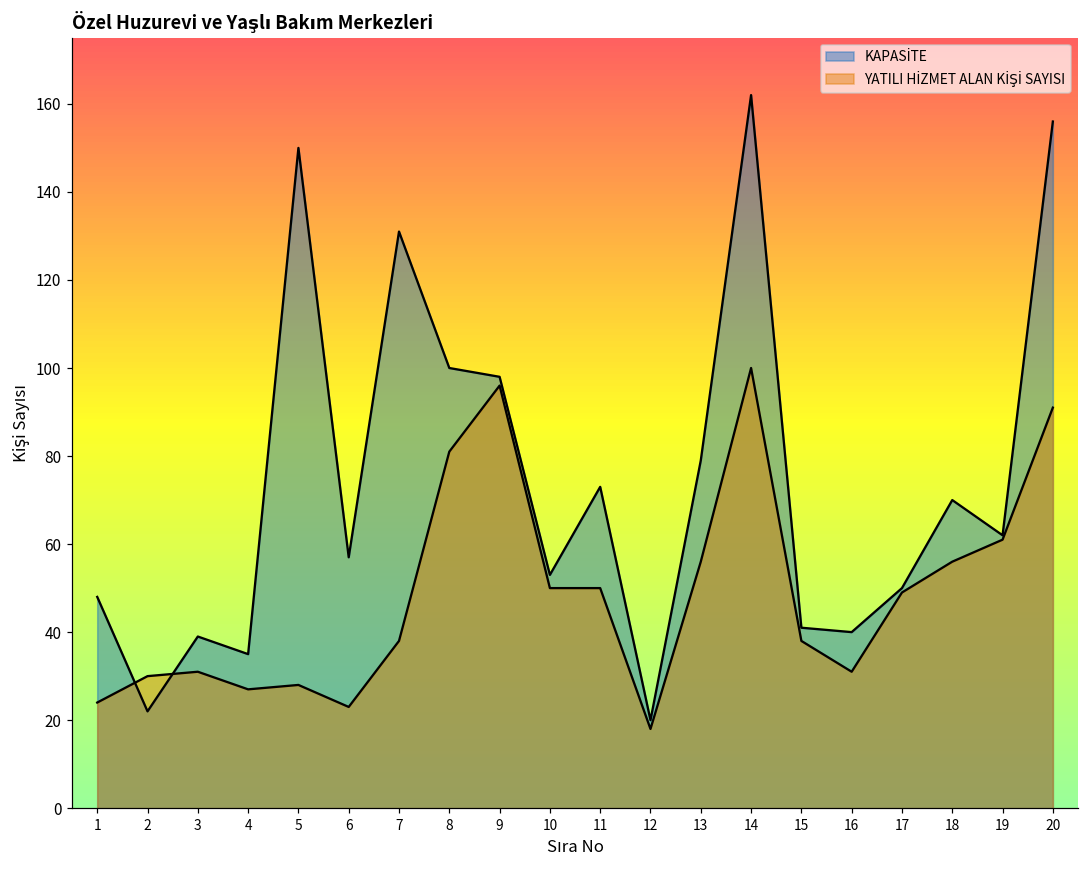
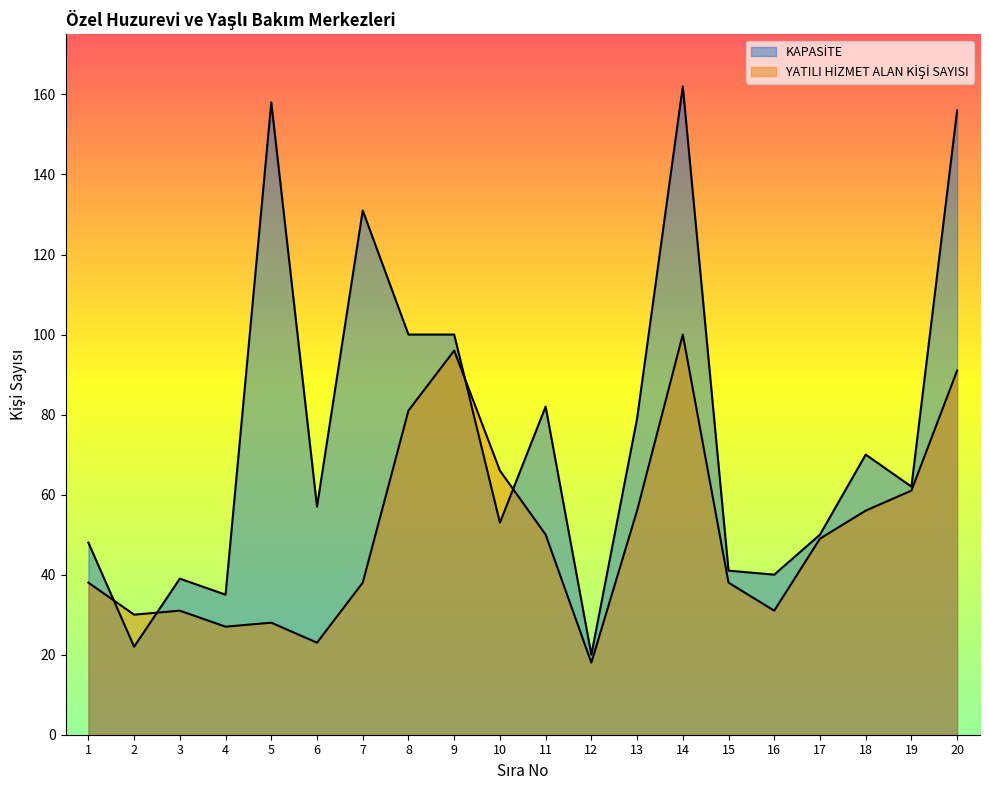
YATILI HİZMET ALAN KİŞİ SAYISI, 1: 24 -> 38
KAPASİTE, 5: 150 -> 158
KAPASİTE, 9: 98 -> 100
YATILI HİZMET ALAN KİŞİ SAYISI, 10: 50 -> 66
KAPASİTE, 11: 73 -> 82
